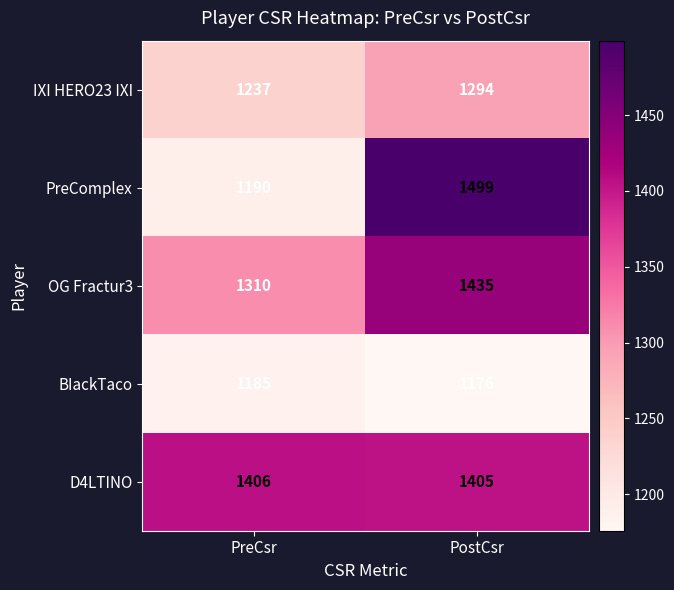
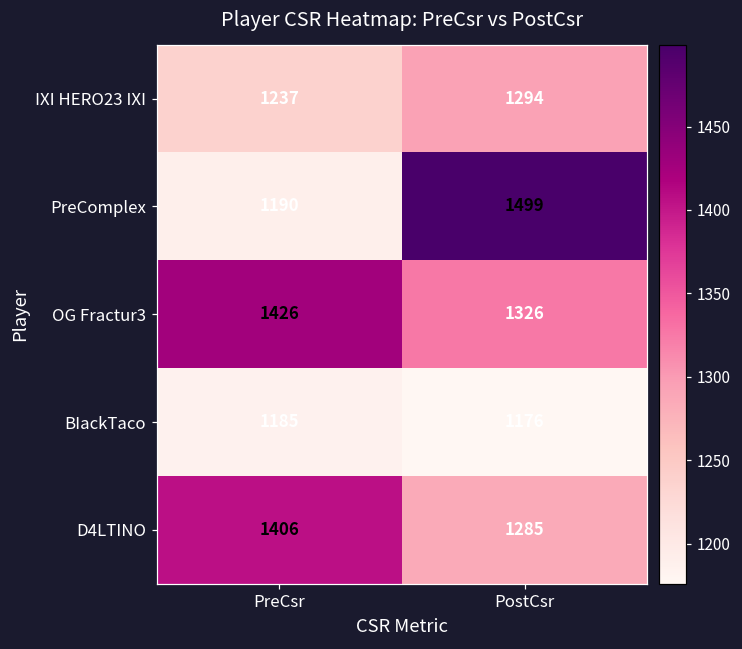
OG Fractur3, PreCsr: 1310 -> 1426
OG Fractur3, PostCsr: 1435 -> 1326
D4LTINO, PostCsr: 1405 -> 1285
